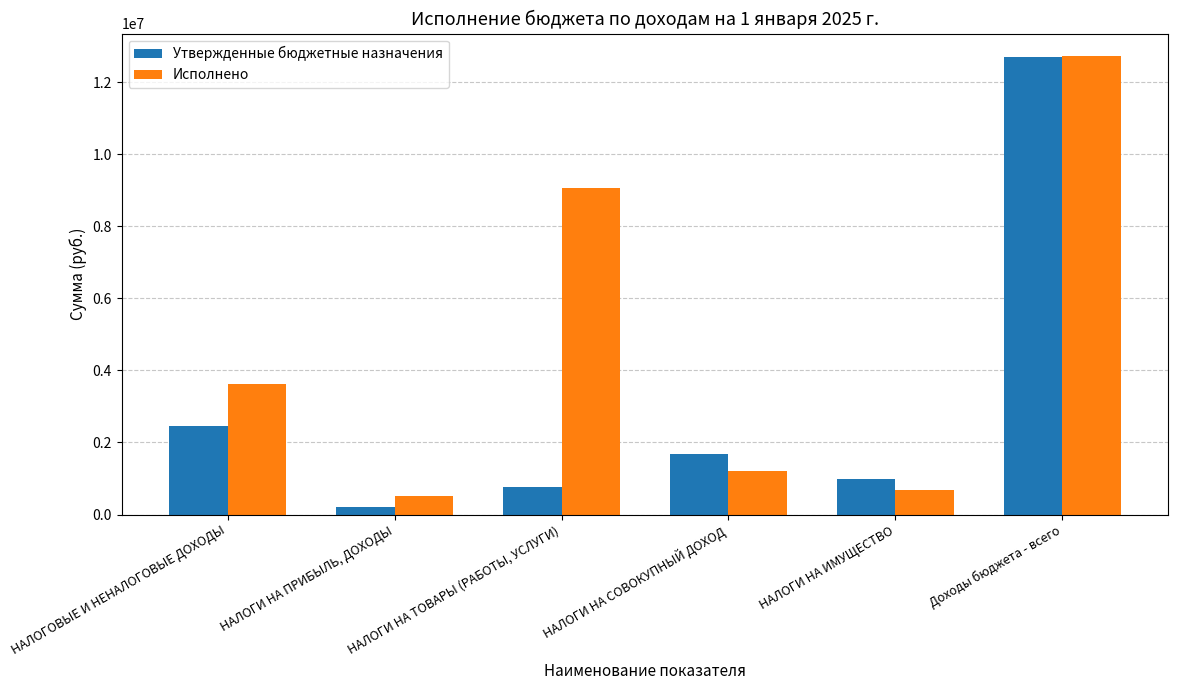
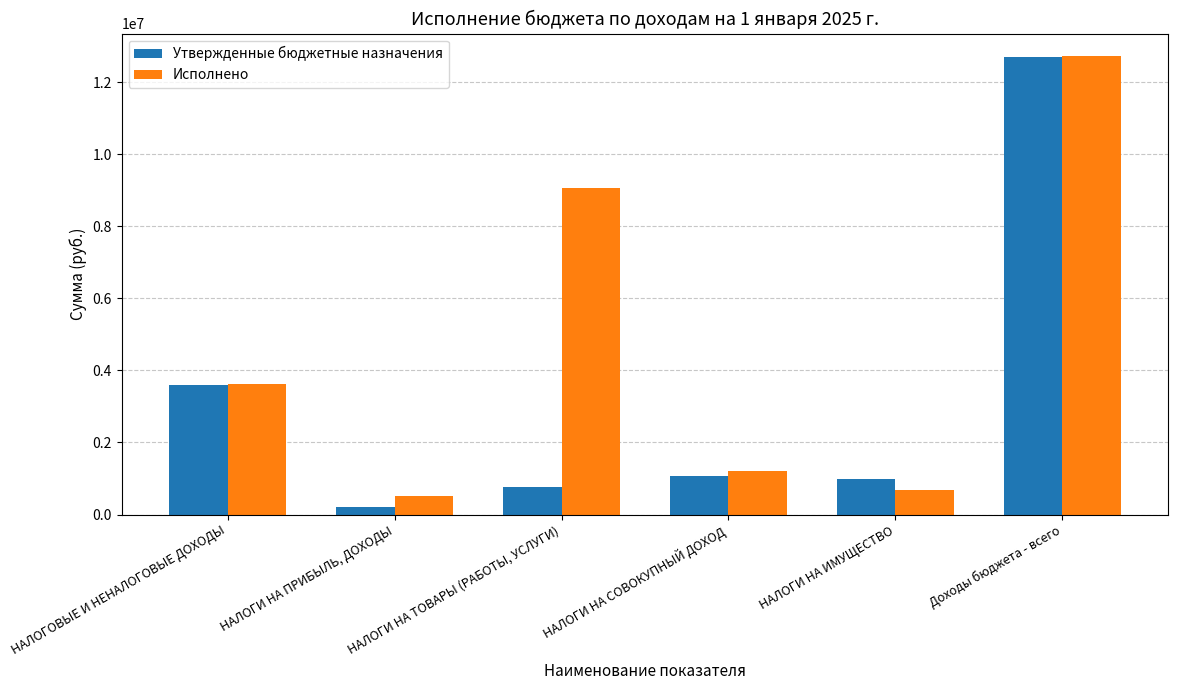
Утвержденные бюджетные назначения, НАЛОГОВЫЕ И НЕНАЛОГОВЫЕ ДОХОДЫ: 2500000 -> 3600000
Утвержденные бюджетные назначения, НАЛОГИ НА СОВОКУПНЫЙ ДОХОД: 1700000 -> 1100000
